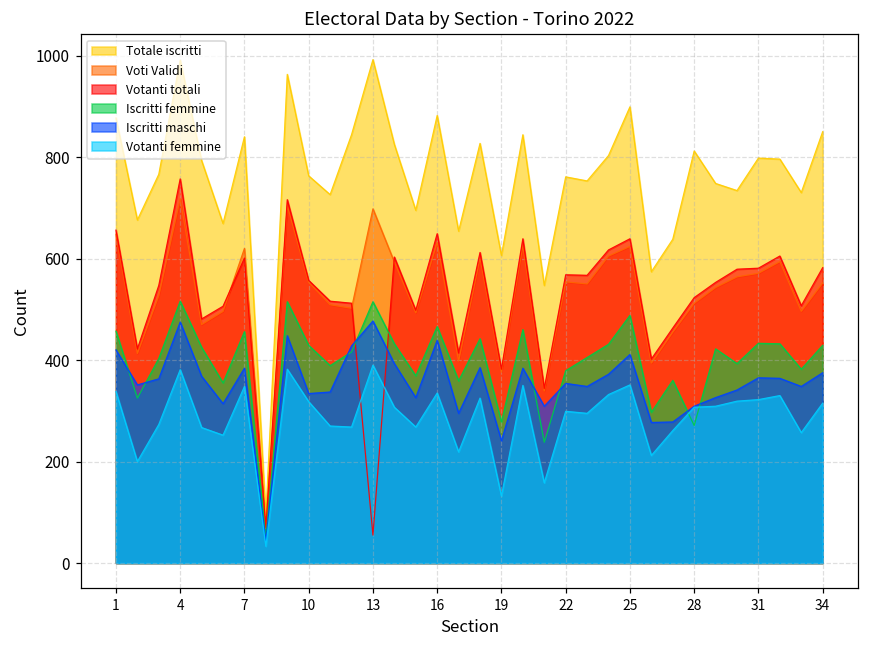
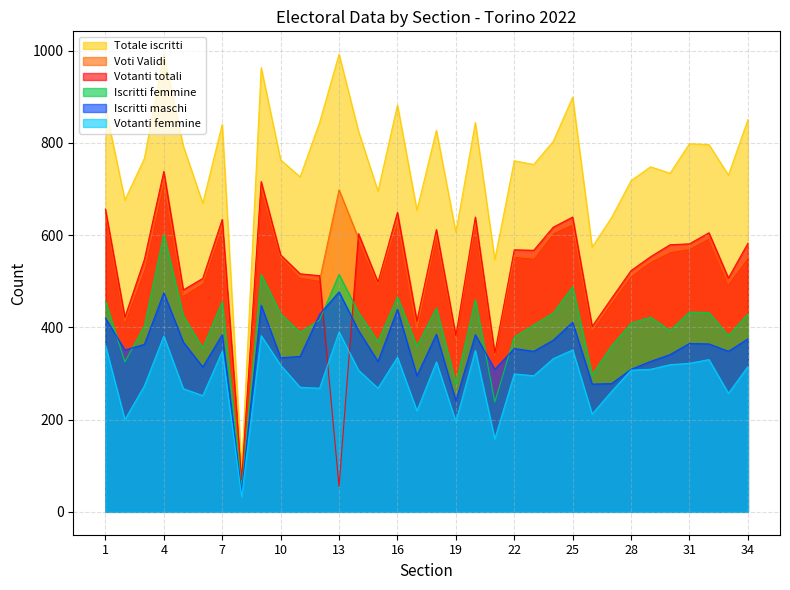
Votanti femmine, 1: 340 -> 360
Votanti totali, 4: 760 -> 740
Iscritti femmine, 4: 520 -> 600
Votanti totali, 7: 600 -> 630
Votanti femmine, 19: 130 -> 200
Totale iscritti, 28: 810 -> 720
Iscritti femmine, 28: 270 -> 410
